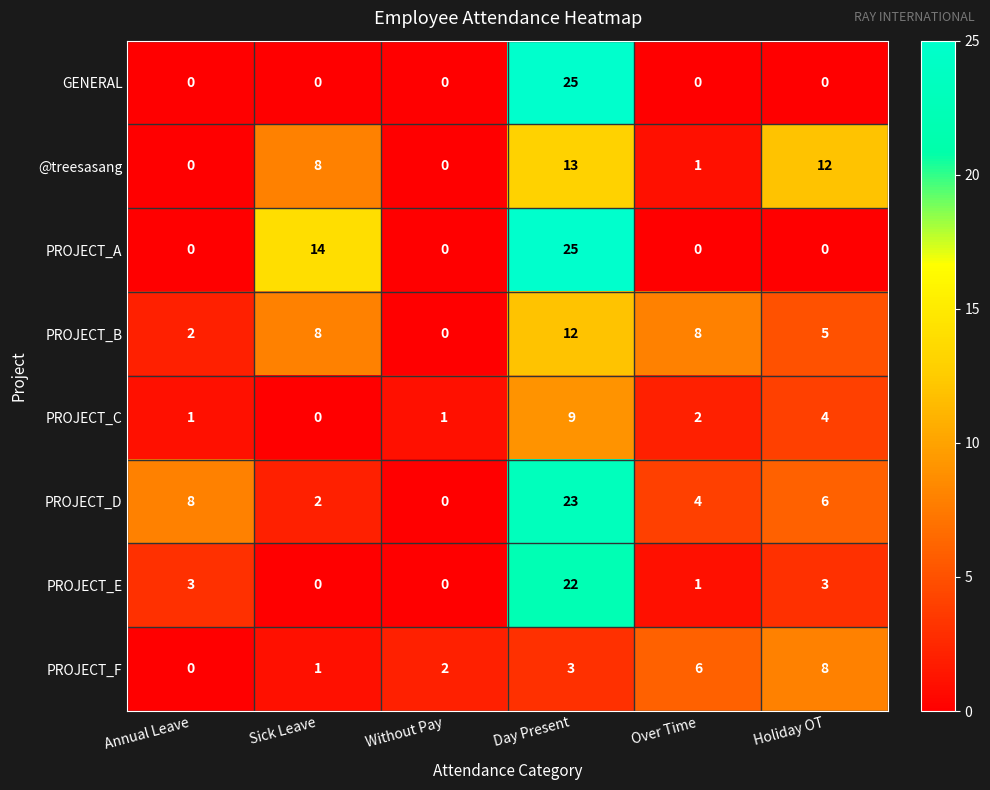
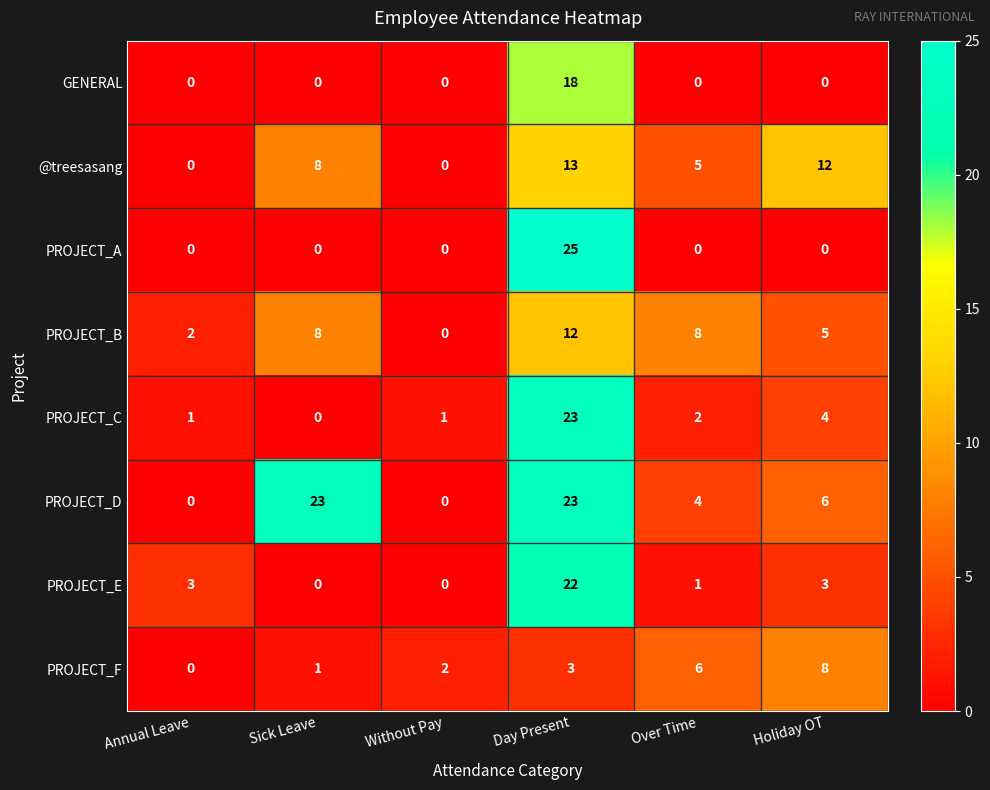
GENERAL, Day Present: 25 -> 18
@treesasang, Over Time: 1 -> 5
PROJECT_A, Sick Leave: 14 -> 0
PROJECT_C, Day Present: 9 -> 23
PROJECT_D, Annual Leave: 8 -> 0
PROJECT_D, Sick Leave: 2 -> 23
